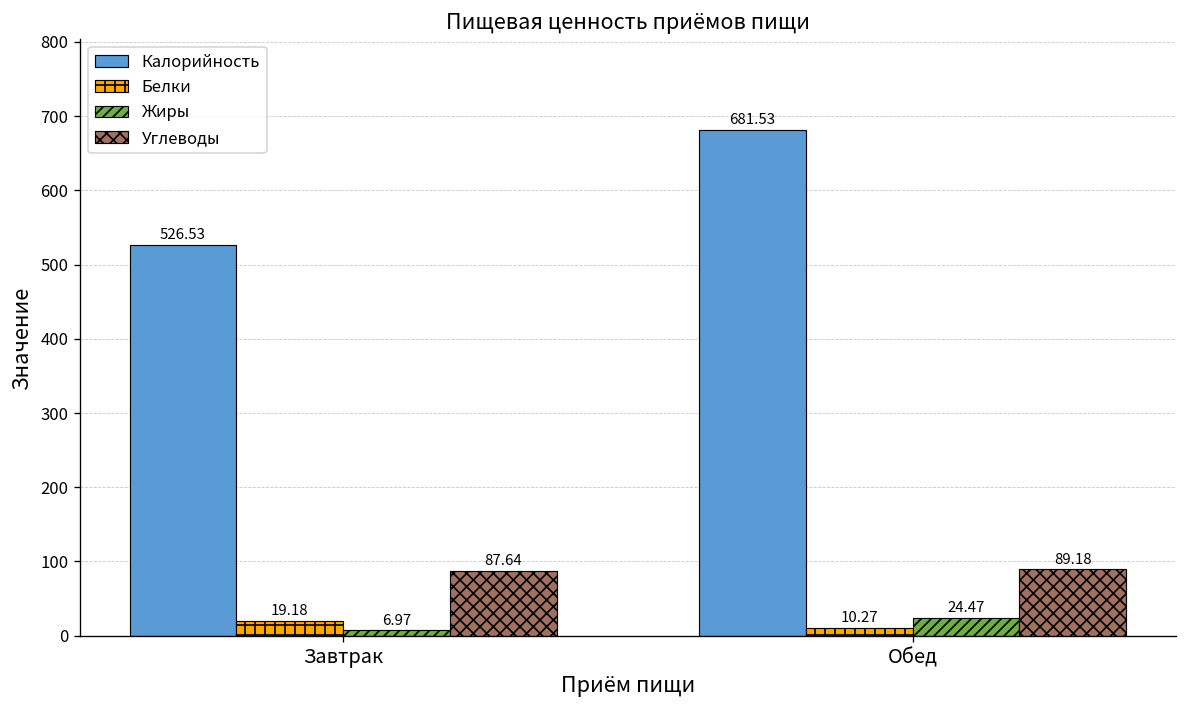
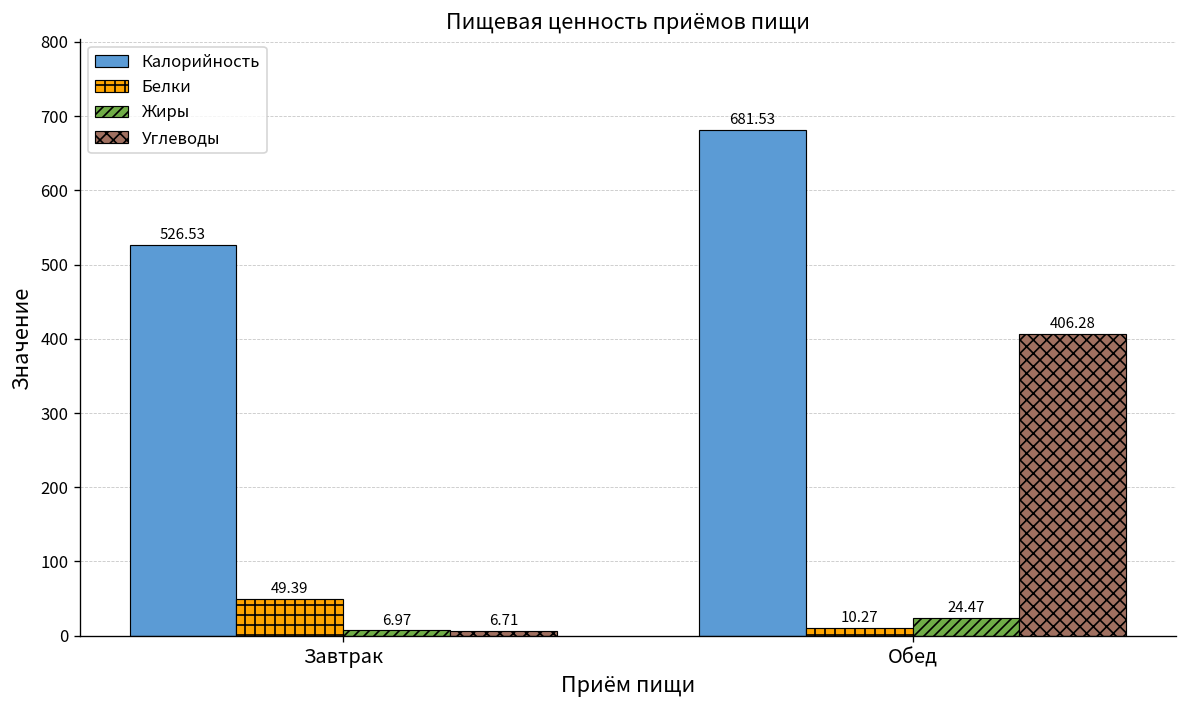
Белки, Завтрак: 19.18 -> 49.39
Углеводы, Завтрак: 87.64 -> 6.71
Углеводы, Обед: 89.18 -> 406.28
